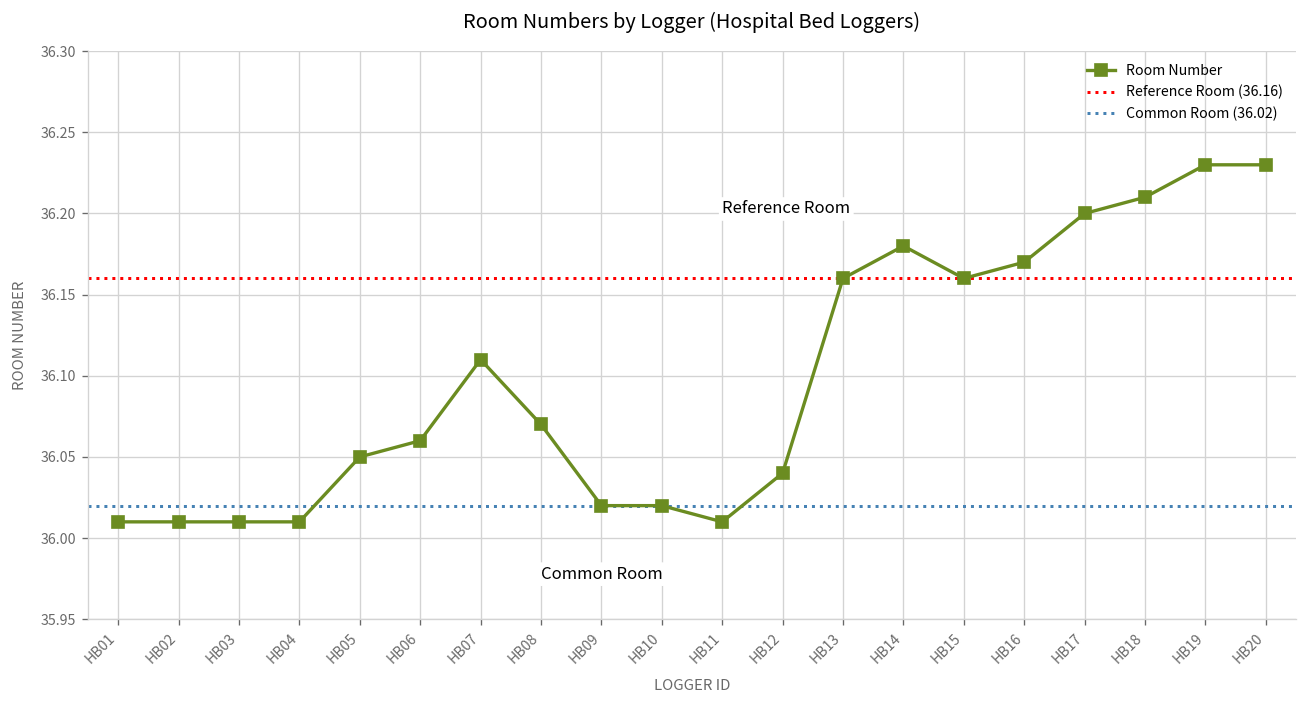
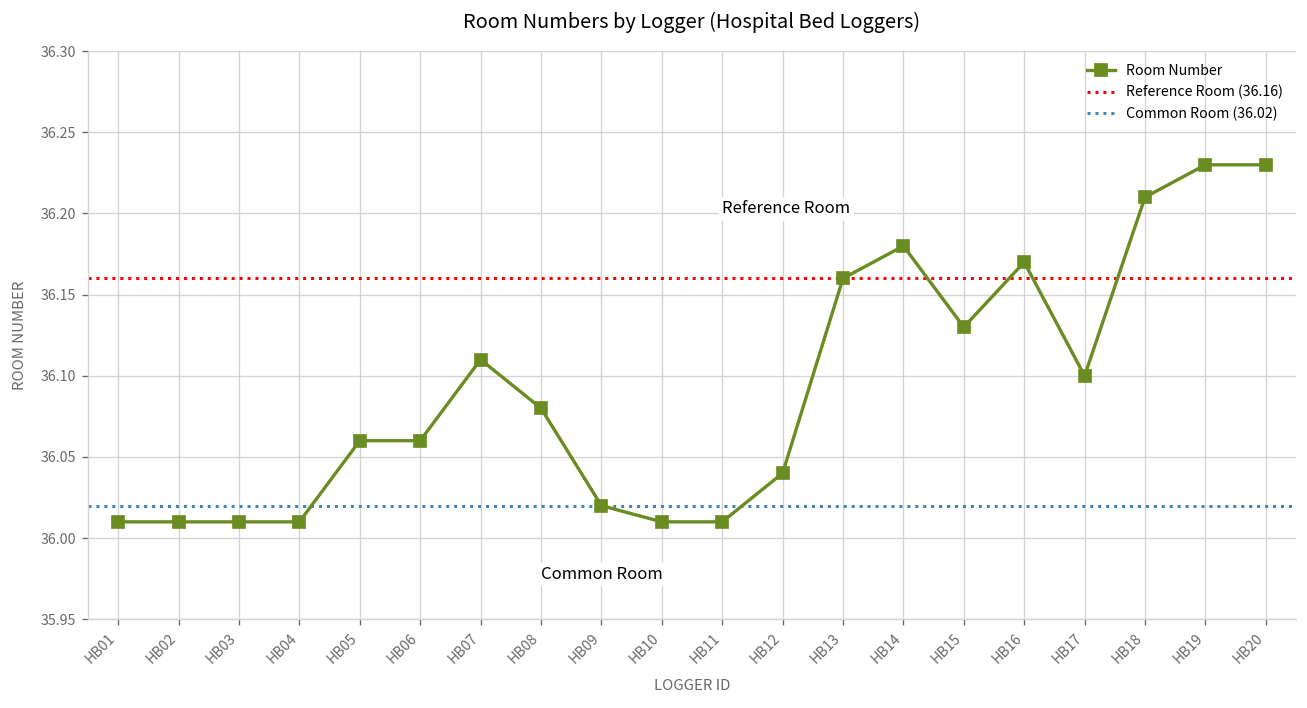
HB05: 36.05 -> 36.06
HB08: 36.07 -> 36.08
HB10: 36.02 -> 36.01
HB15: 36.16 -> 36.13
HB17: 36.2 -> 36.1
